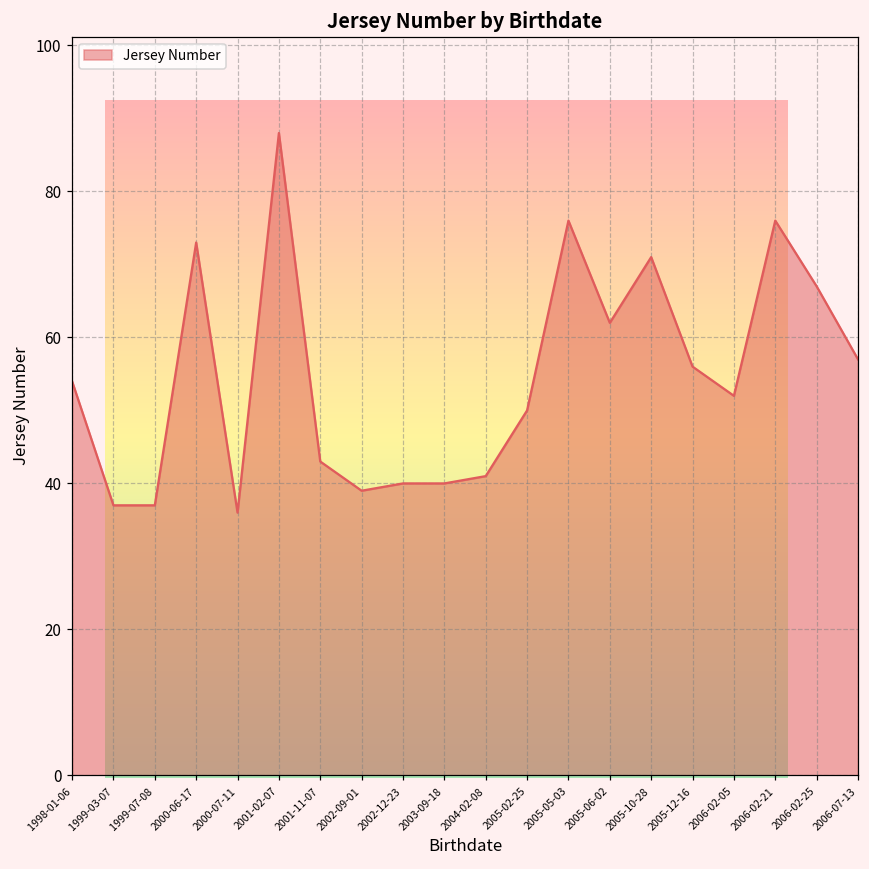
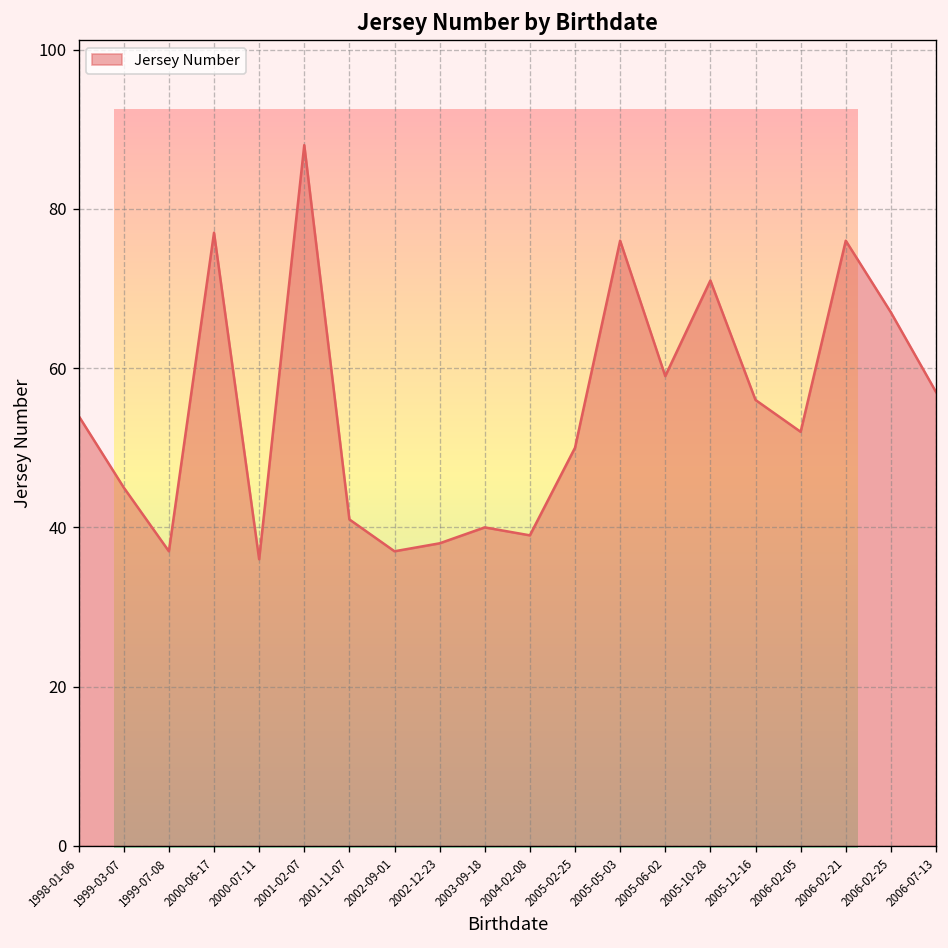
1999-03-07: 37 -> 45
2000-06-17: 73 -> 77
2001-11-07: 43 -> 41
2002-09-01: 39 -> 37
2002-12-23: 40 -> 38
2004-02-08: 41 -> 39
2005-06-02: 62 -> 59
